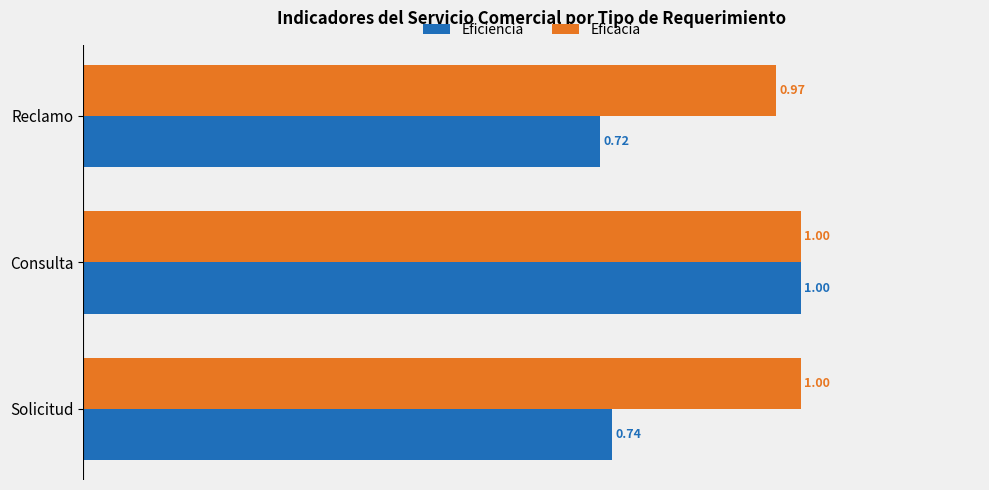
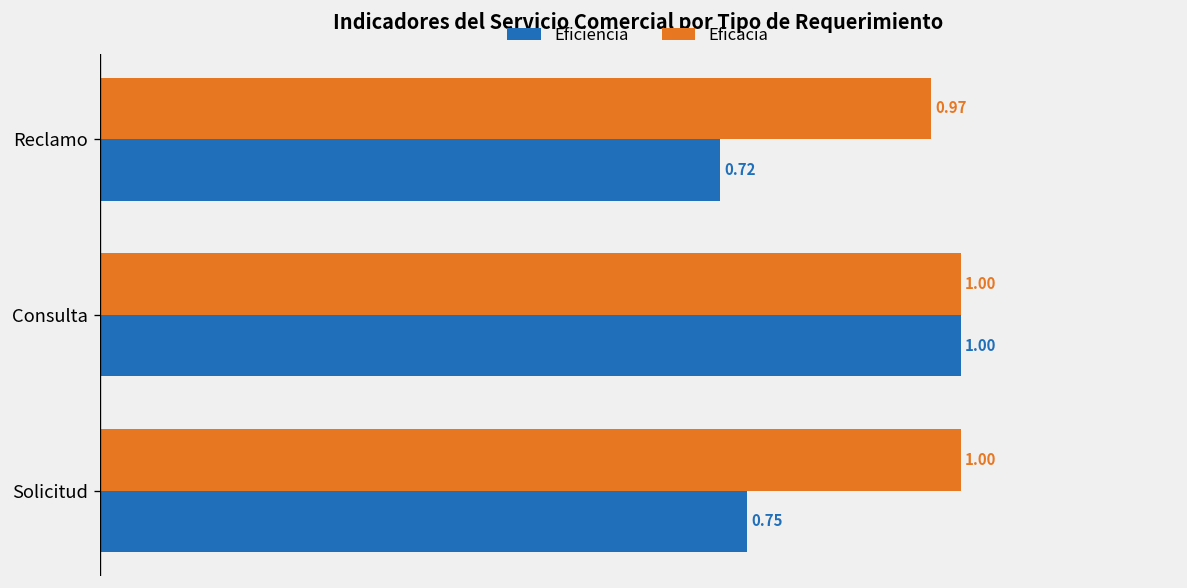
Eficiencia, Solicitud: 0.74 -> 0.75
